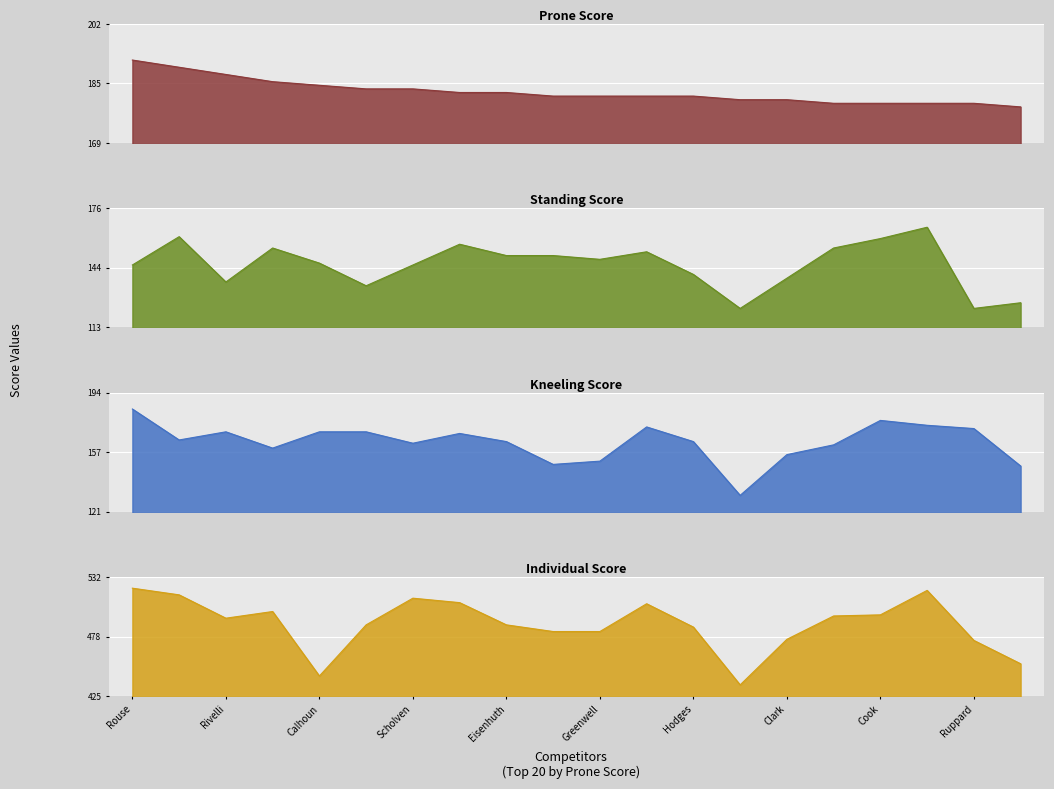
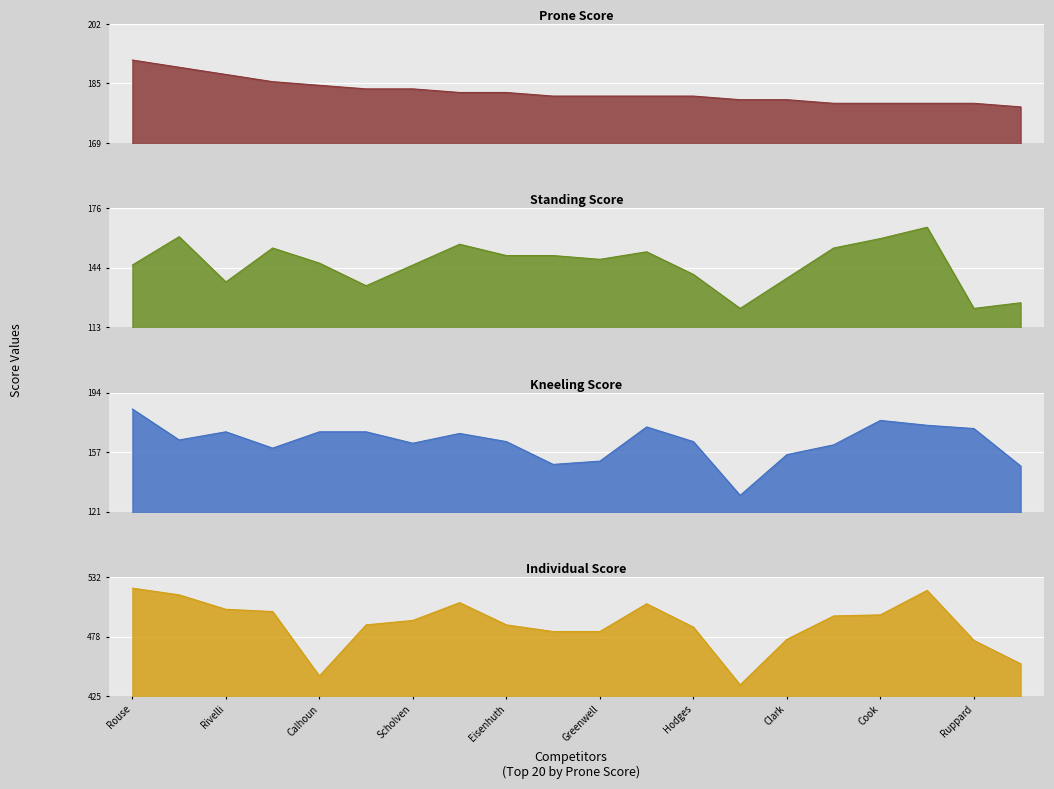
Individual Score, Rivelli: 495 -> 503
Individual Score, Scholven: 513 -> 493
